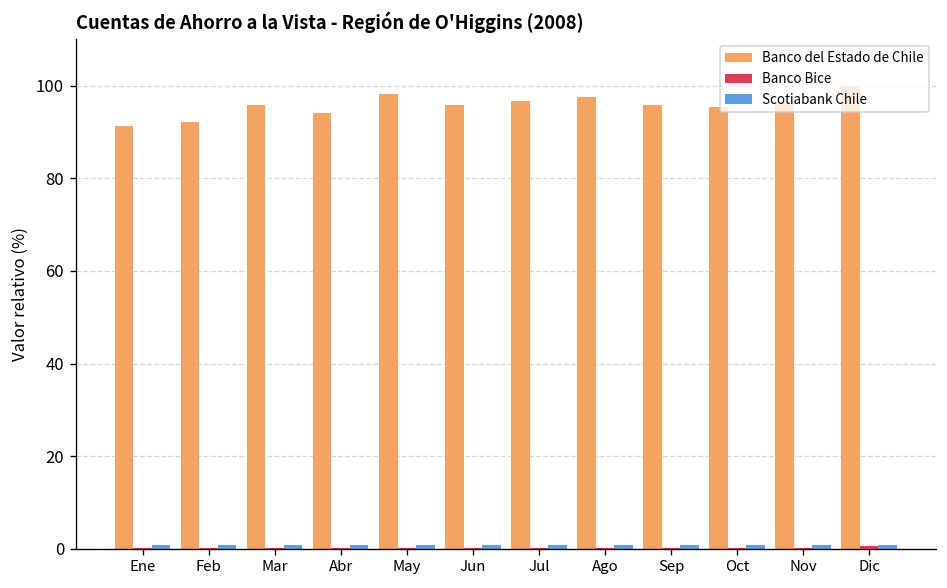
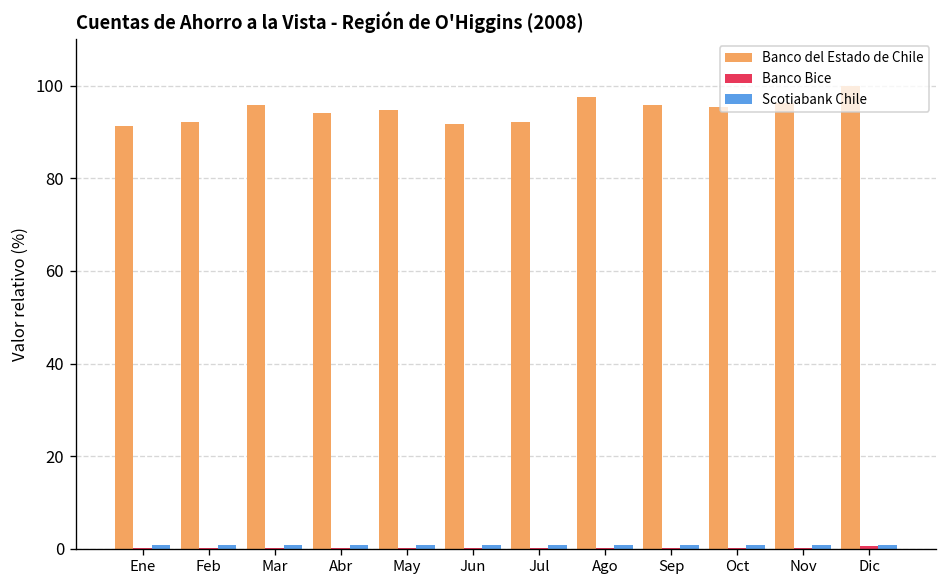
Banco del Estado de Chile, May: 98 -> 95
Banco del Estado de Chile, Jun: 96 -> 92
Banco del Estado de Chile, Jul: 97 -> 92
